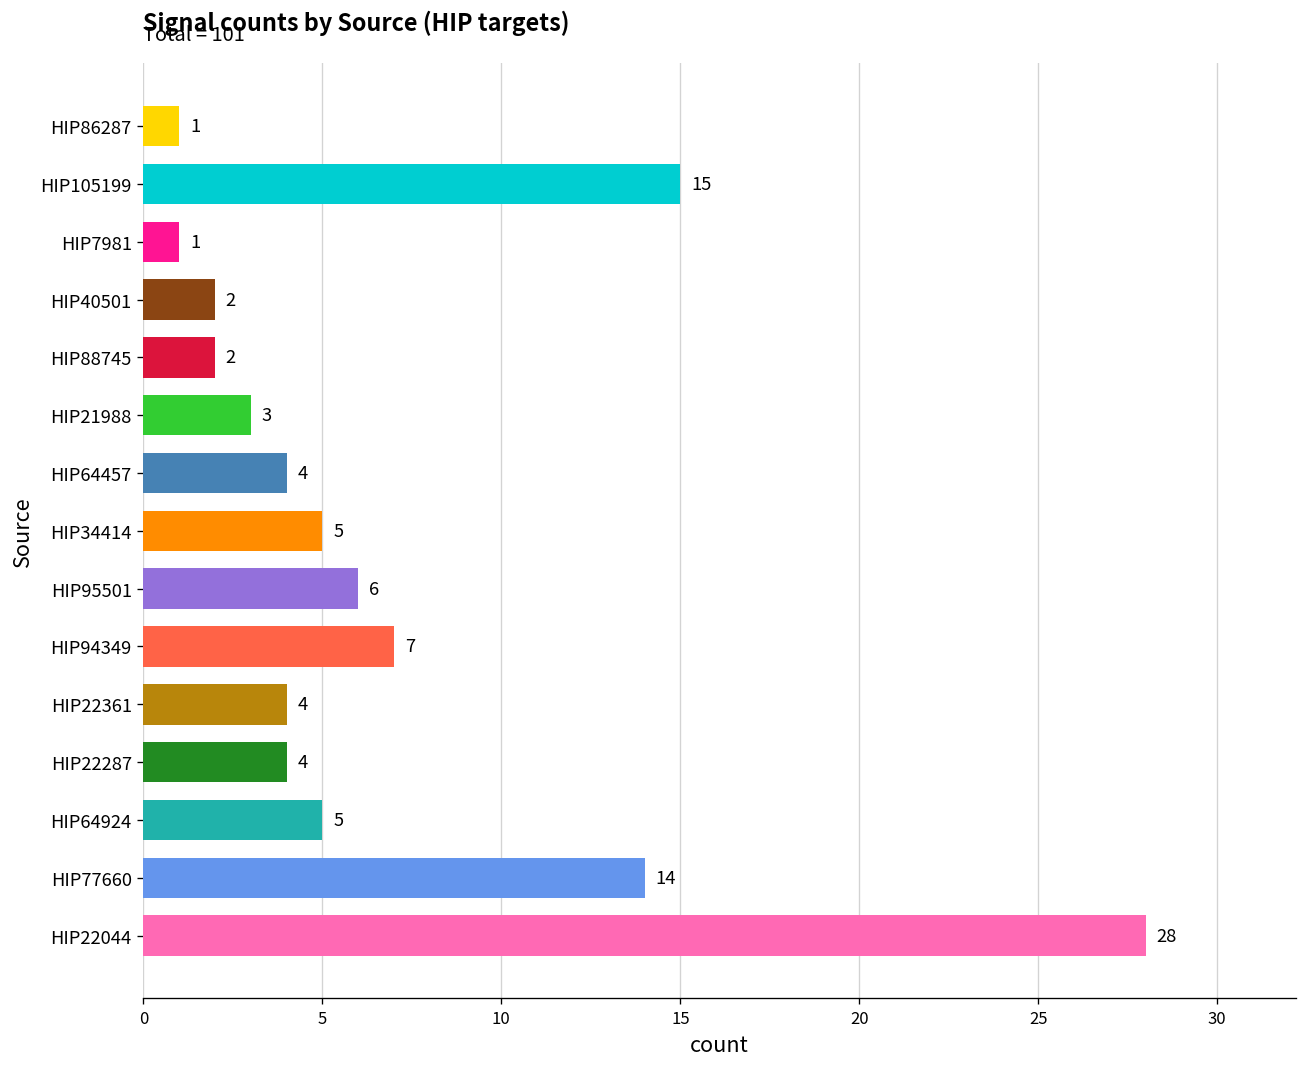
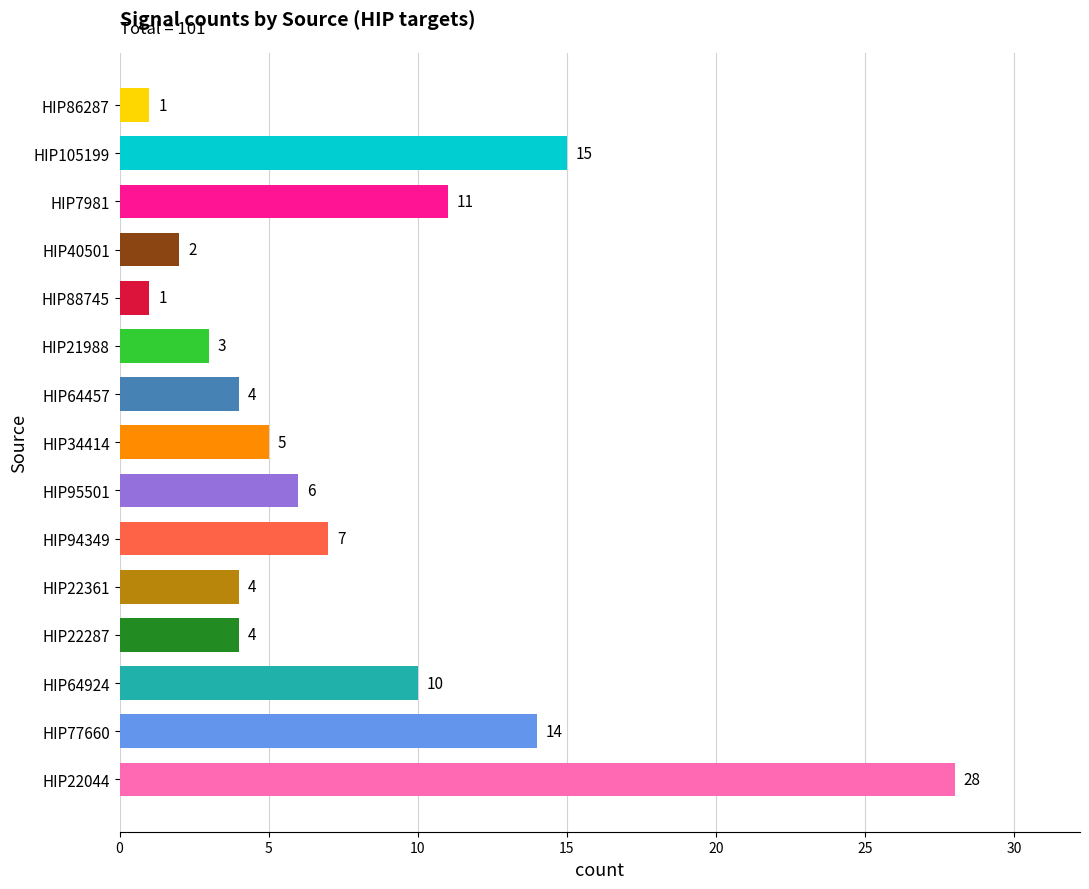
HIP7981: 1 -> 11
HIP88745: 2 -> 1
HIP64924: 5 -> 10
